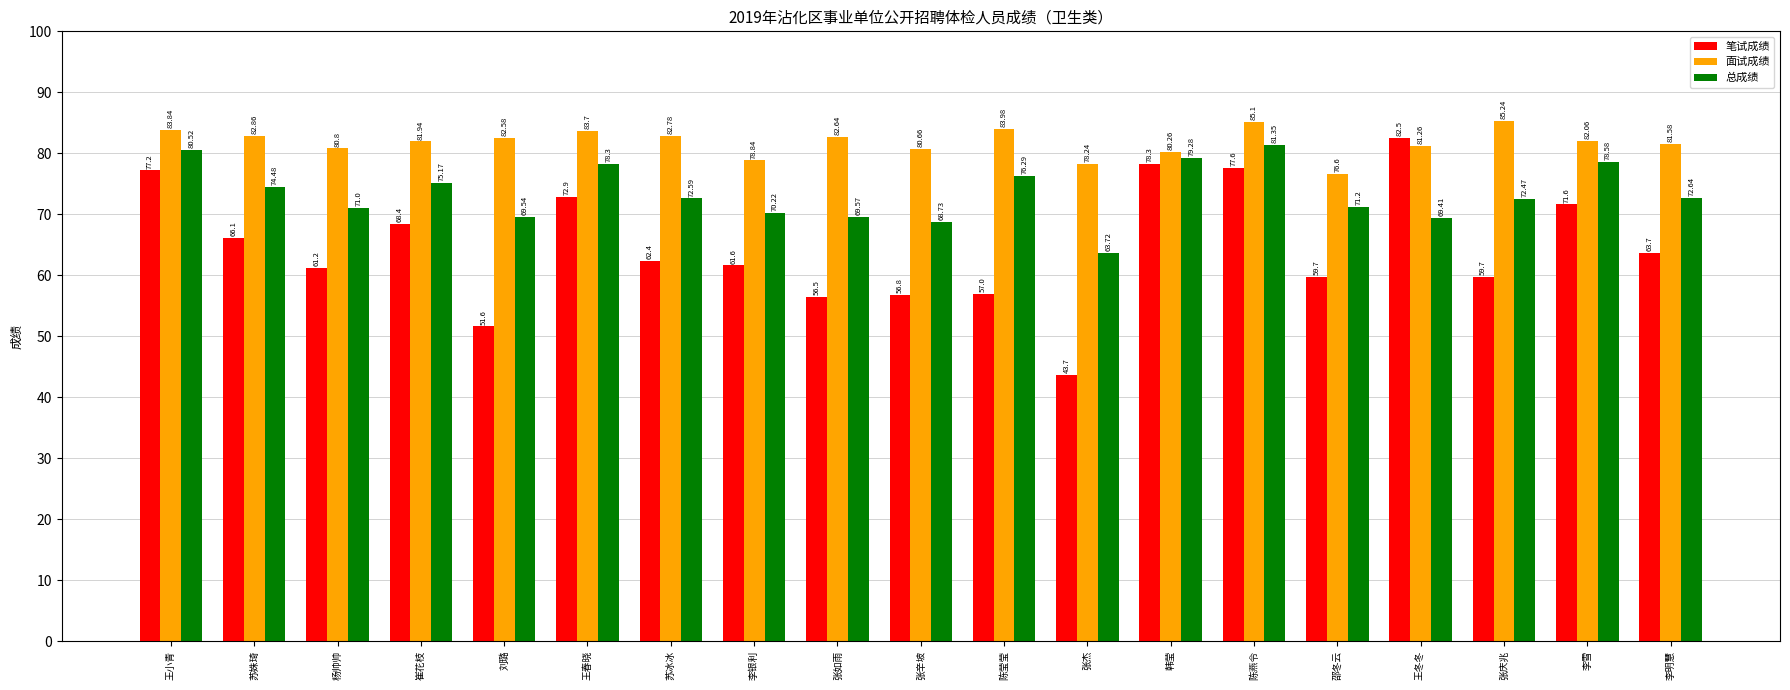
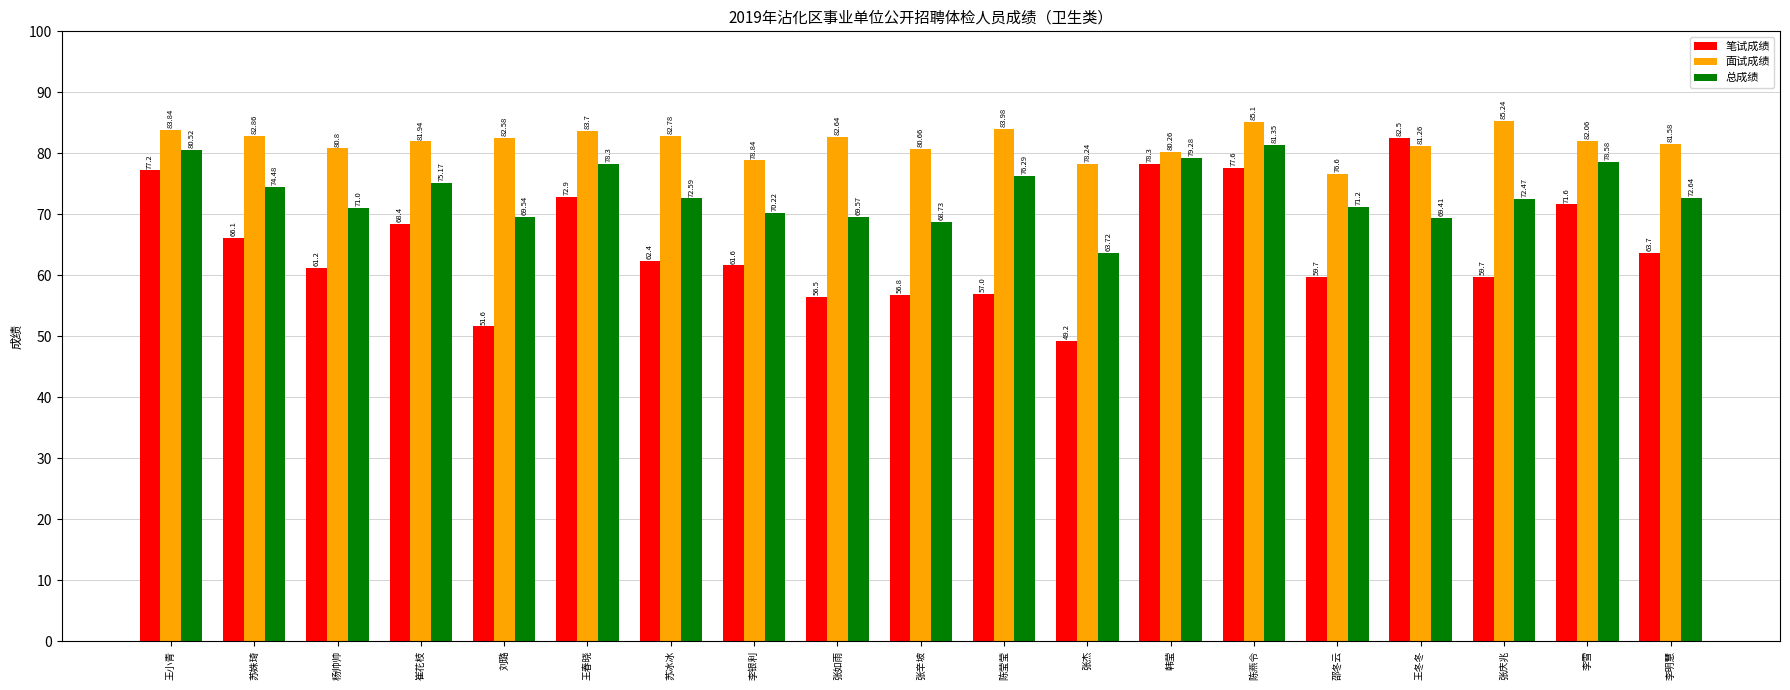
笔试成绩, 张杰: 43.7 -> 49.2
